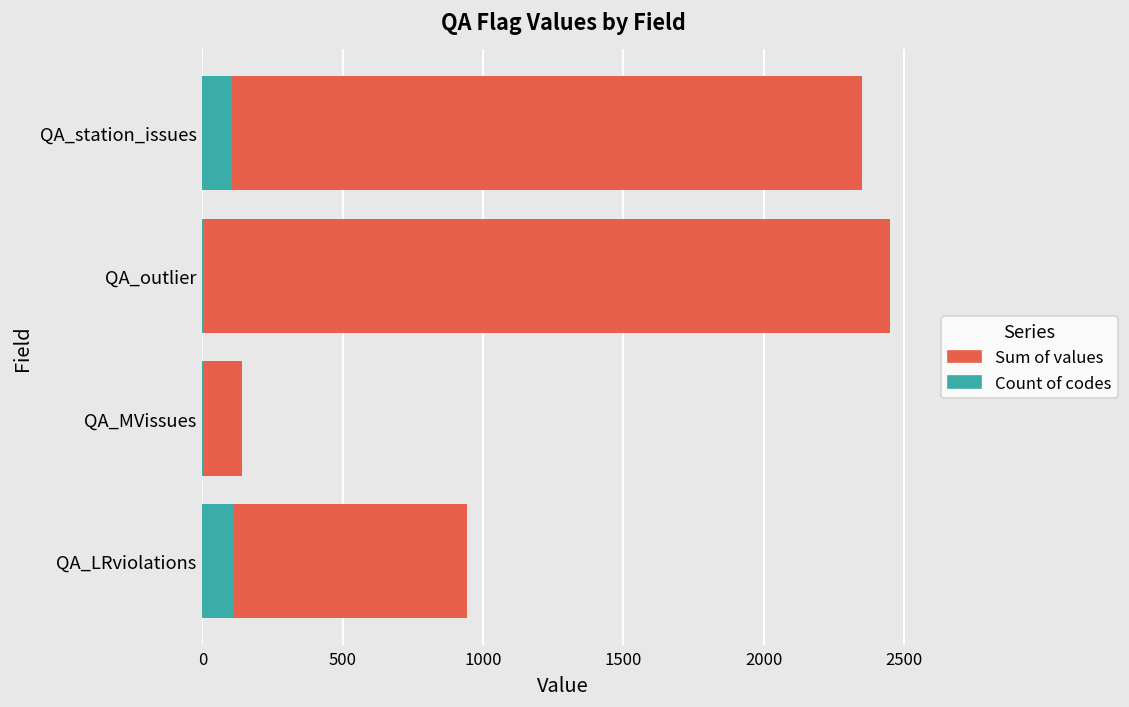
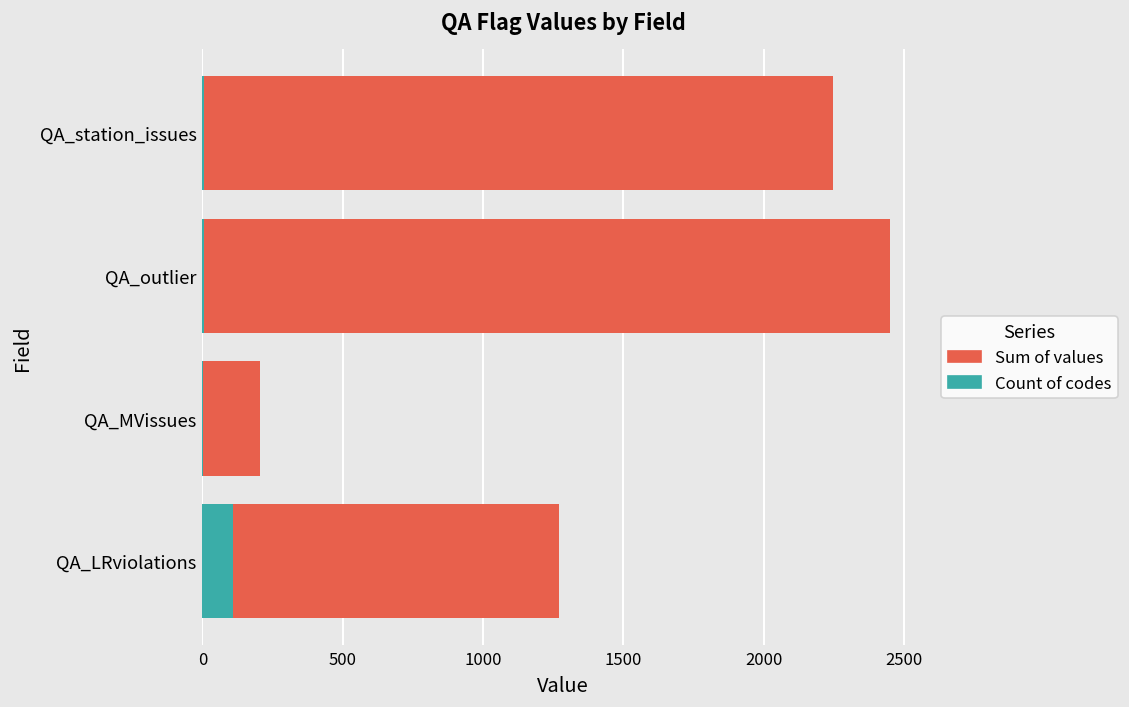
Count of codes, QA_station_issues: 110 -> 0
Sum of values, QA_MVissues: 140 -> 200
Sum of values, QA_LRviolations: 840 -> 1160
